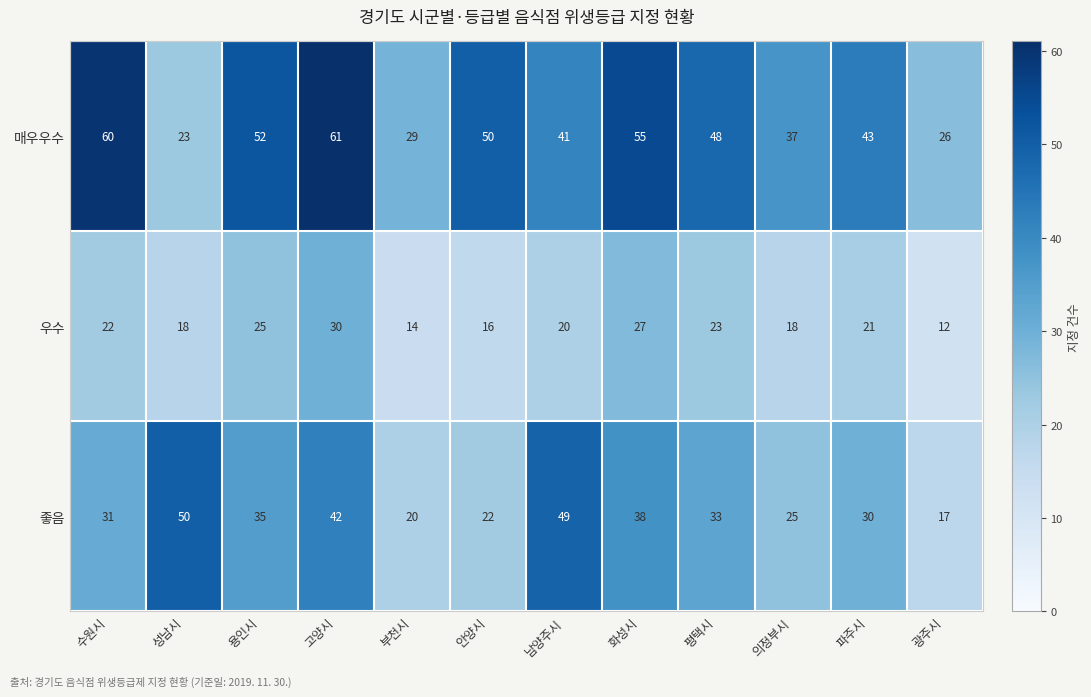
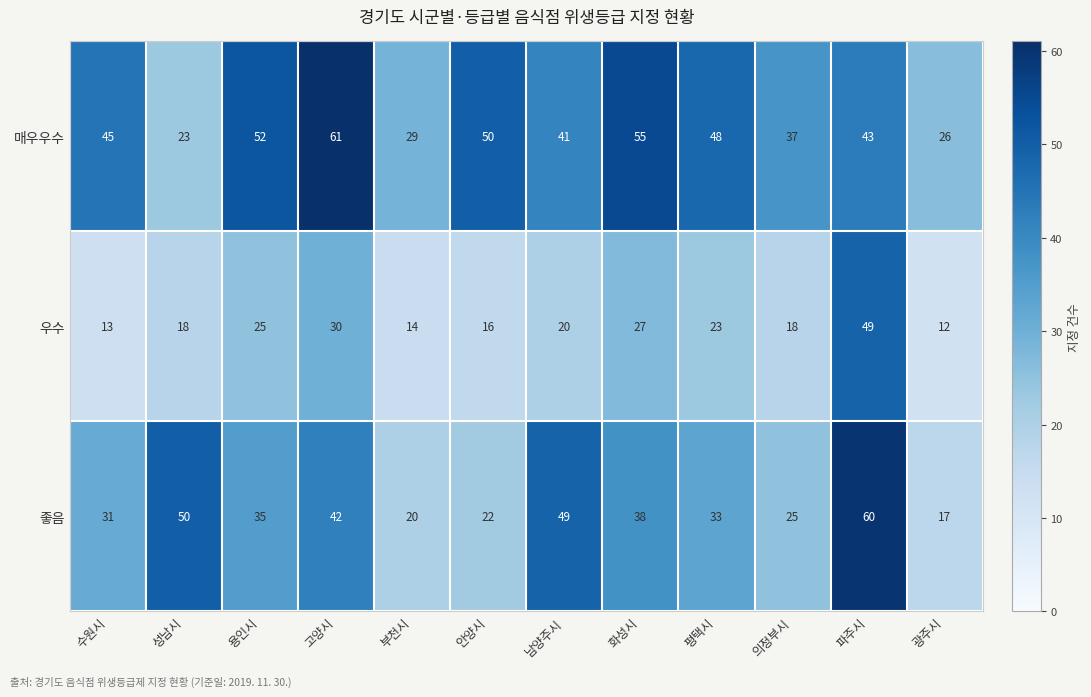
매우우수, 수원시: 60 -> 45
우수, 수원시: 22 -> 13
우수, 파주시: 21 -> 49
좋음, 파주시: 30 -> 60
